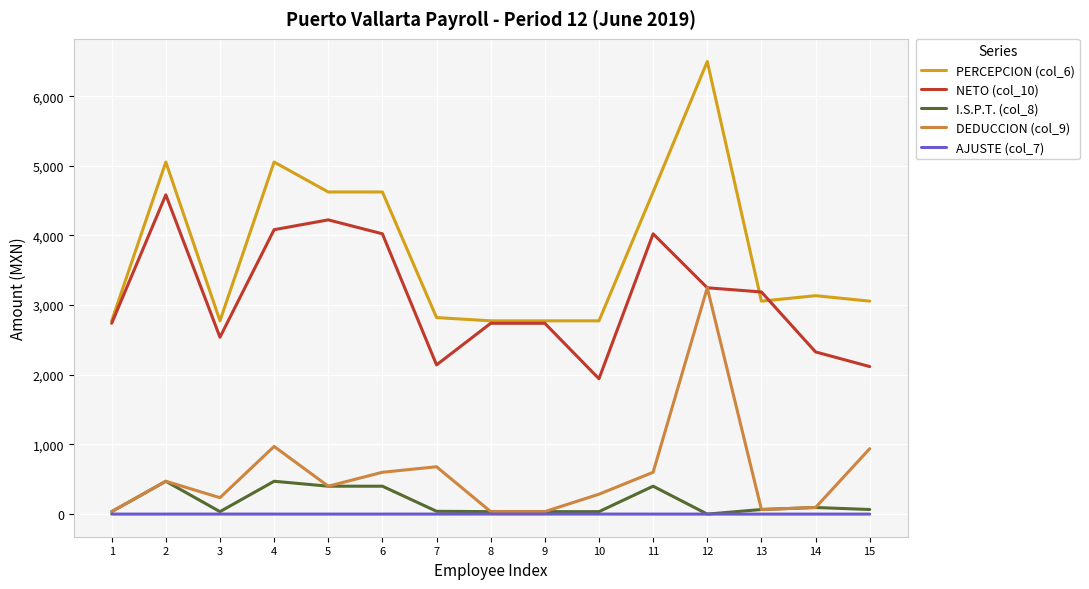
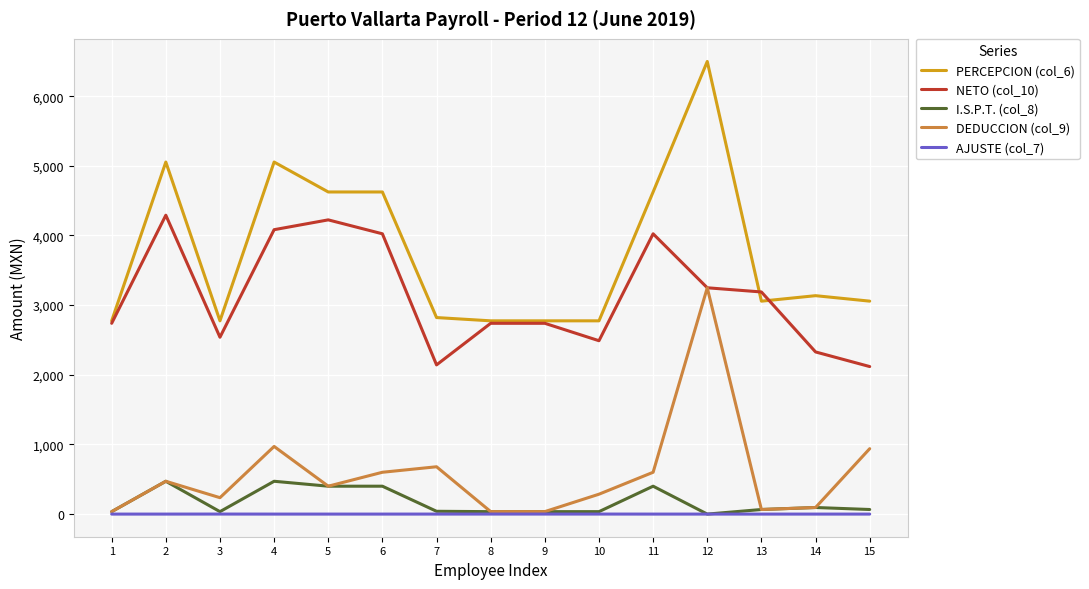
NETO (col_10), 2: 4,600 -> 4,300
NETO (col_10), 10: 1,900 -> 2,500
